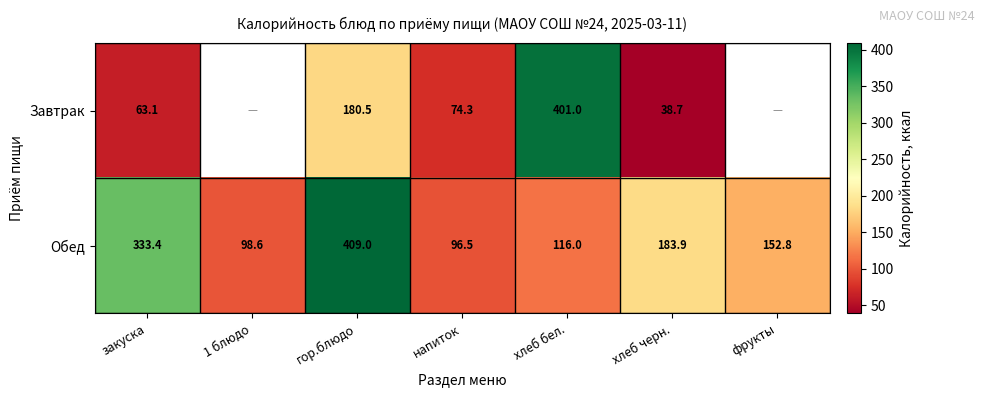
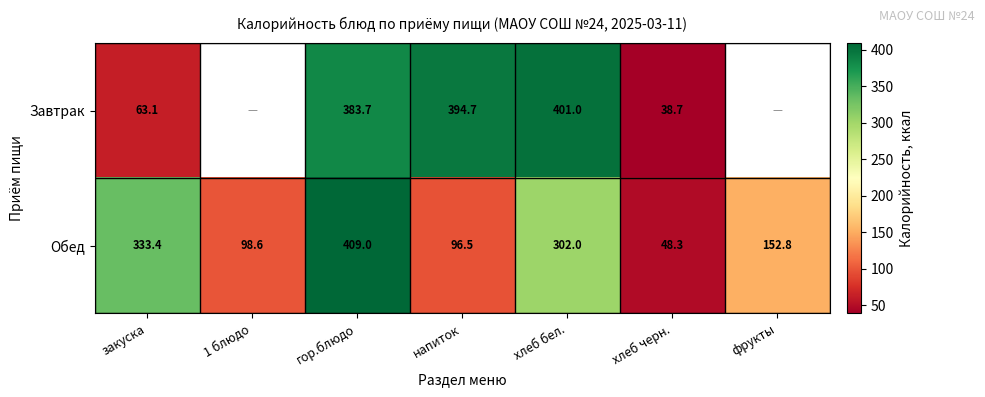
Завтрак, гор.блюдо: 180.5 -> 383.7
Завтрак, напиток: 74.3 -> 394.7
Обед, хлеб бел.: 116.0 -> 302.0
Обед, хлеб черн.: 183.9 -> 48.3
